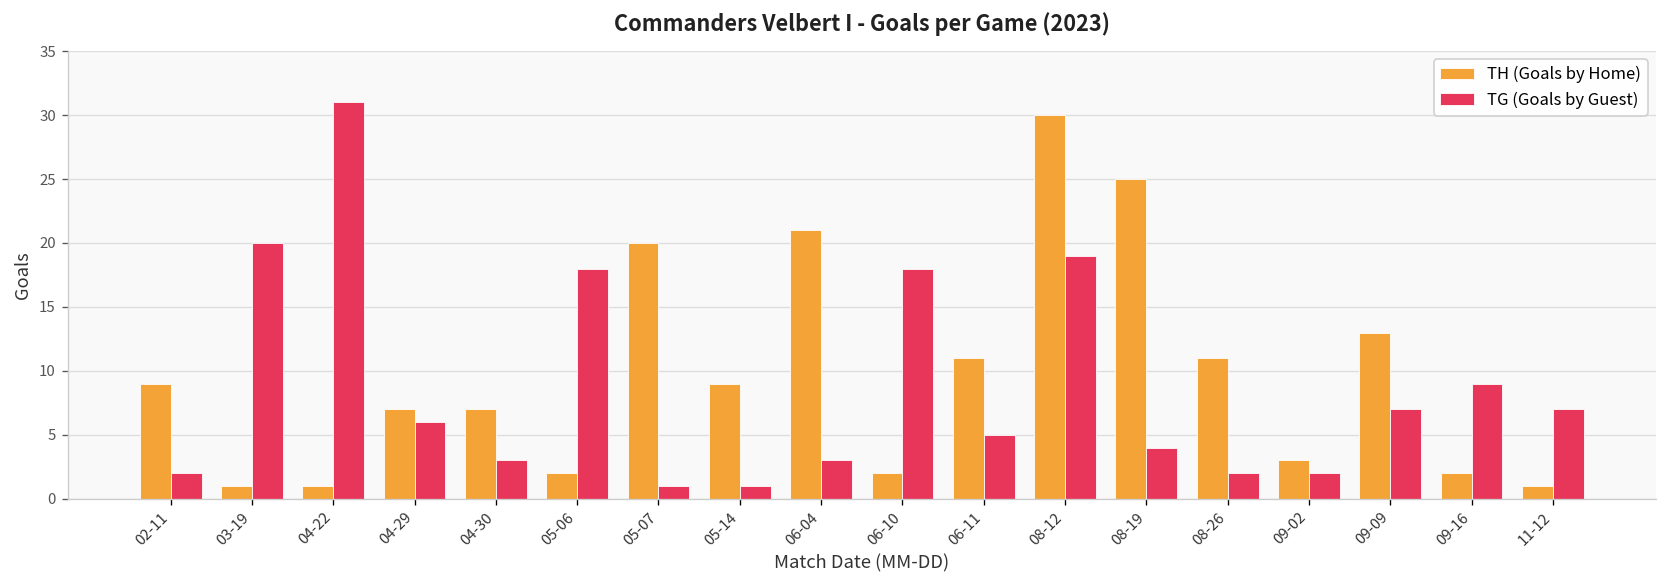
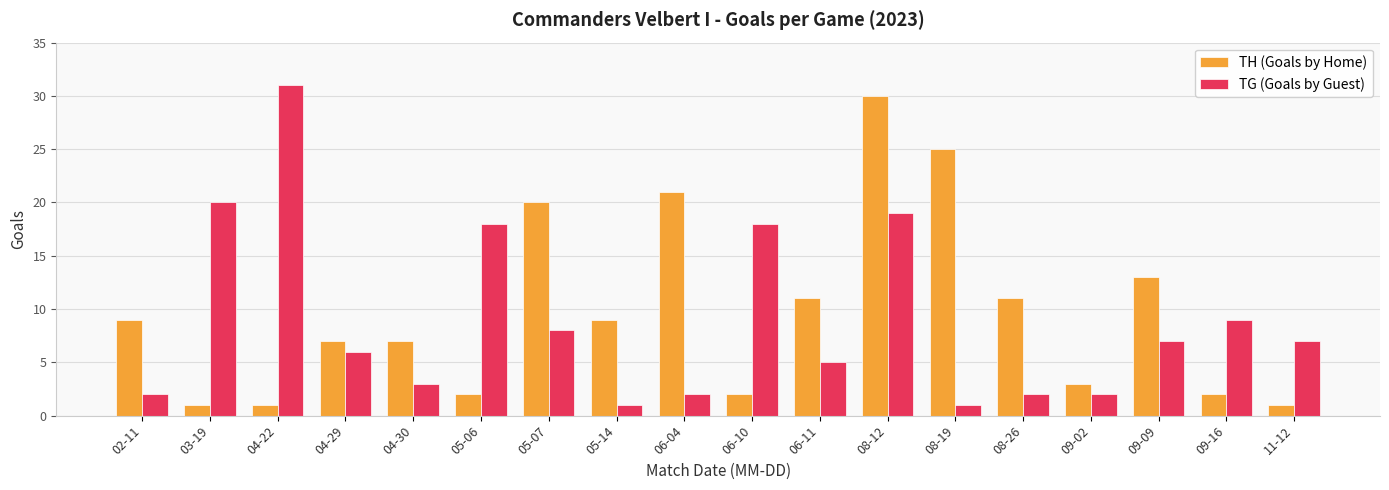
TG (Goals by Guest), 05-07: 1 -> 8
TG (Goals by Guest), 06-04: 3 -> 2
TG (Goals by Guest), 08-19: 4 -> 1
